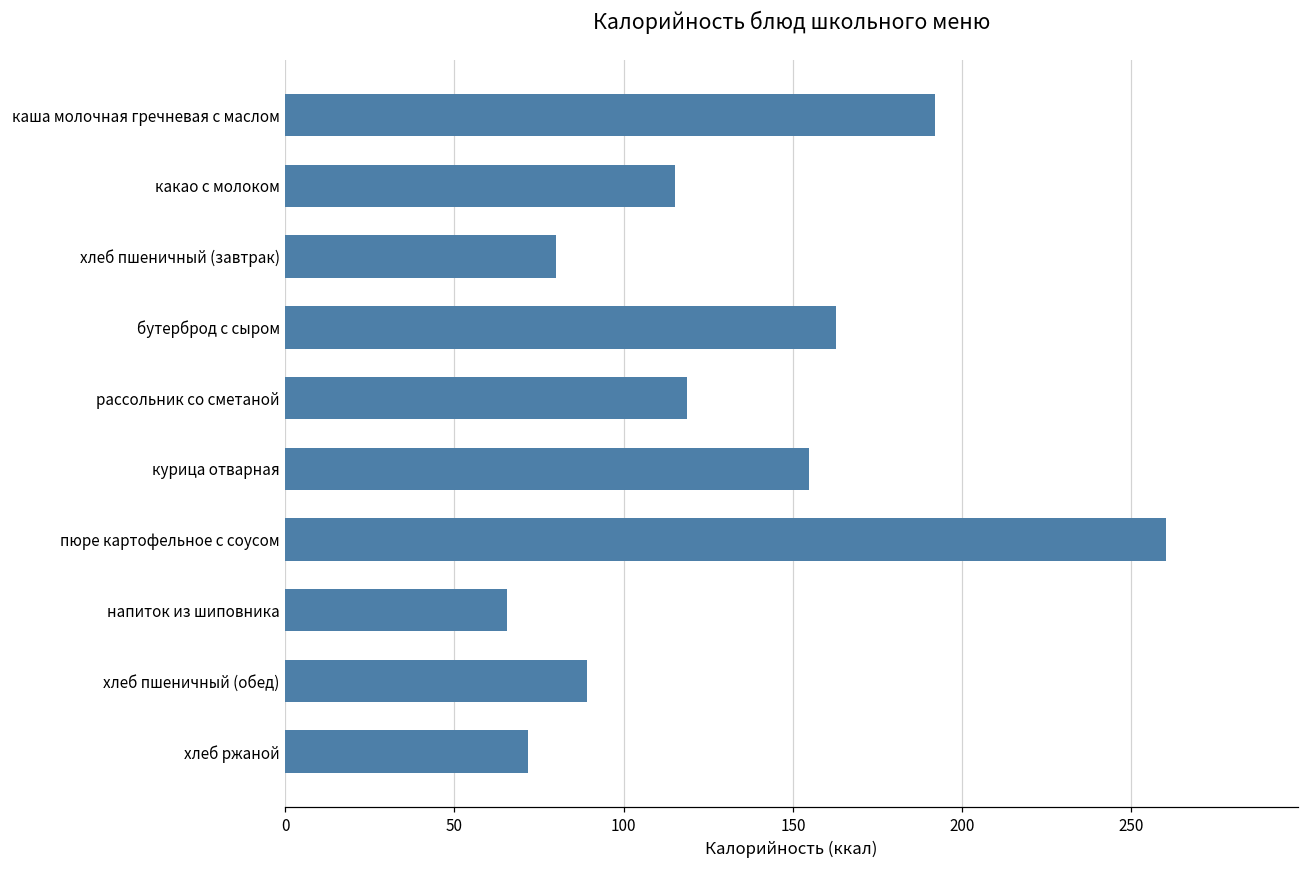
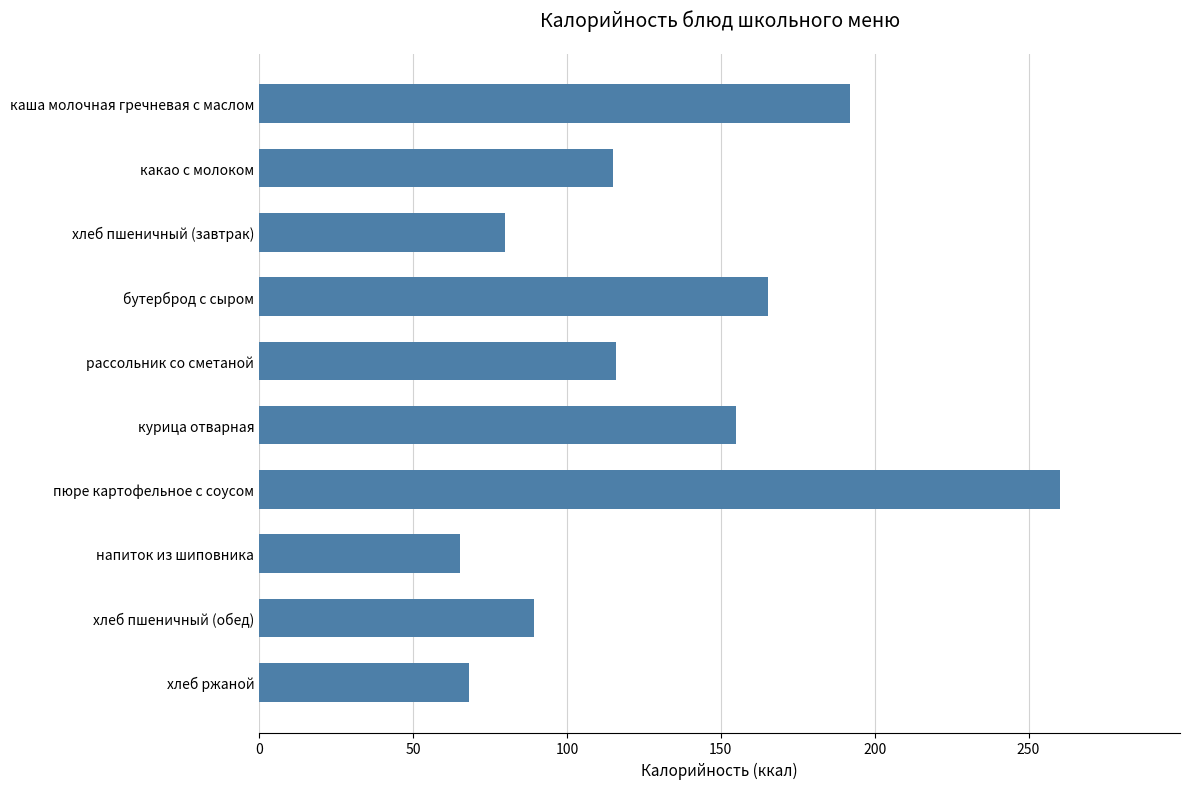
бутерброд с сыром: 163 -> 166
рассольник со сметаной: 119 -> 116
хлеб ржаной: 72 -> 68
